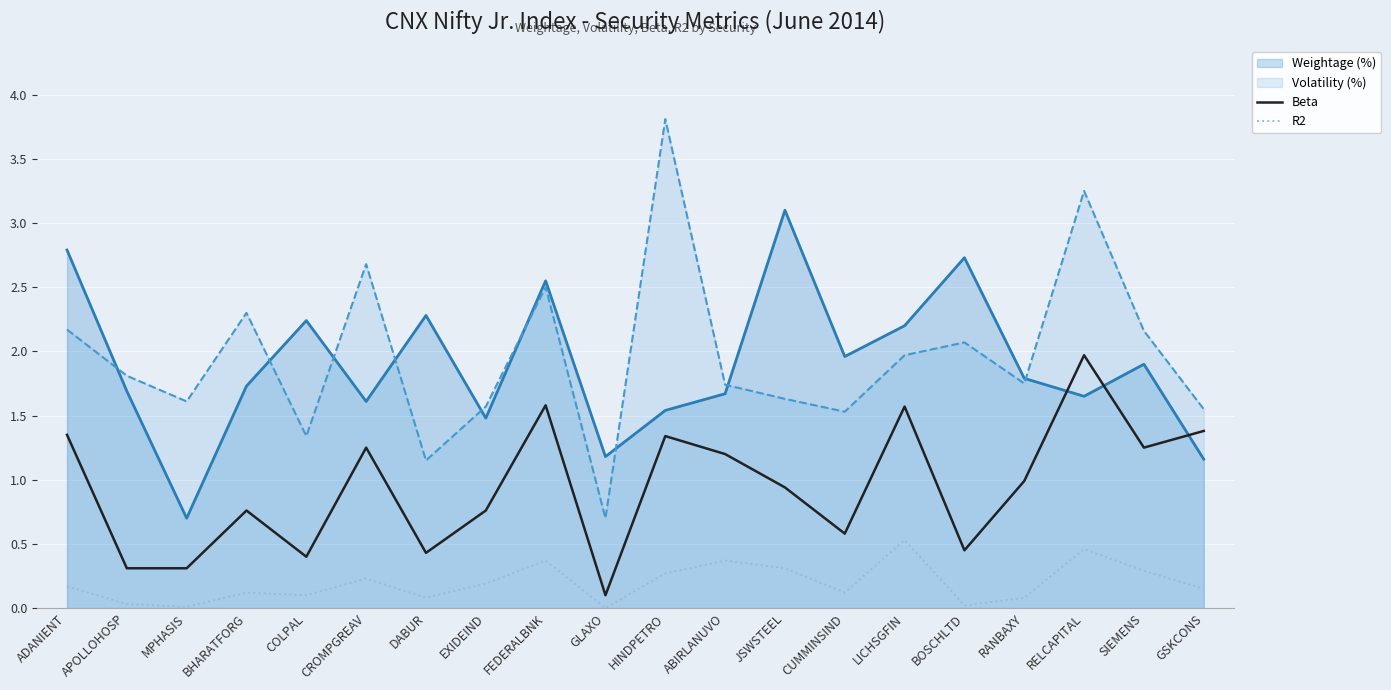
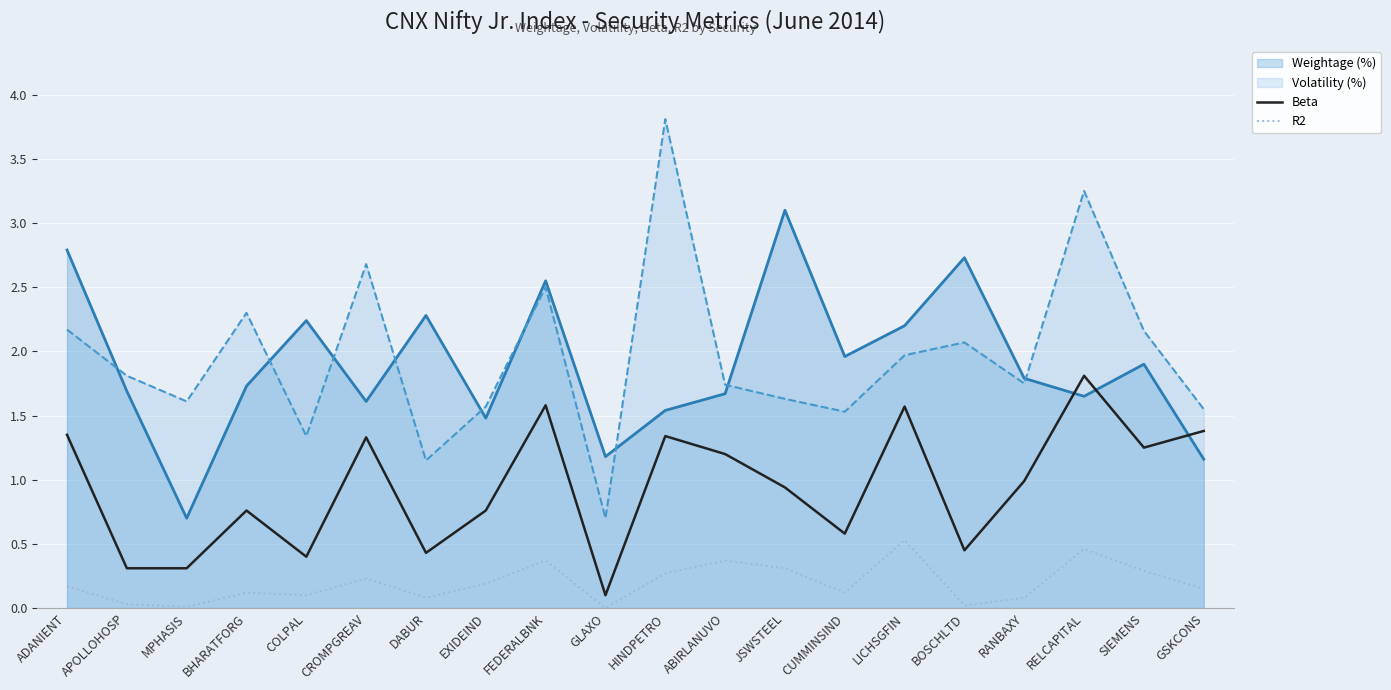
Beta, CROMPGREAV: 1.25 -> 1.33
Beta, RELCAPITAL: 1.97 -> 1.81
